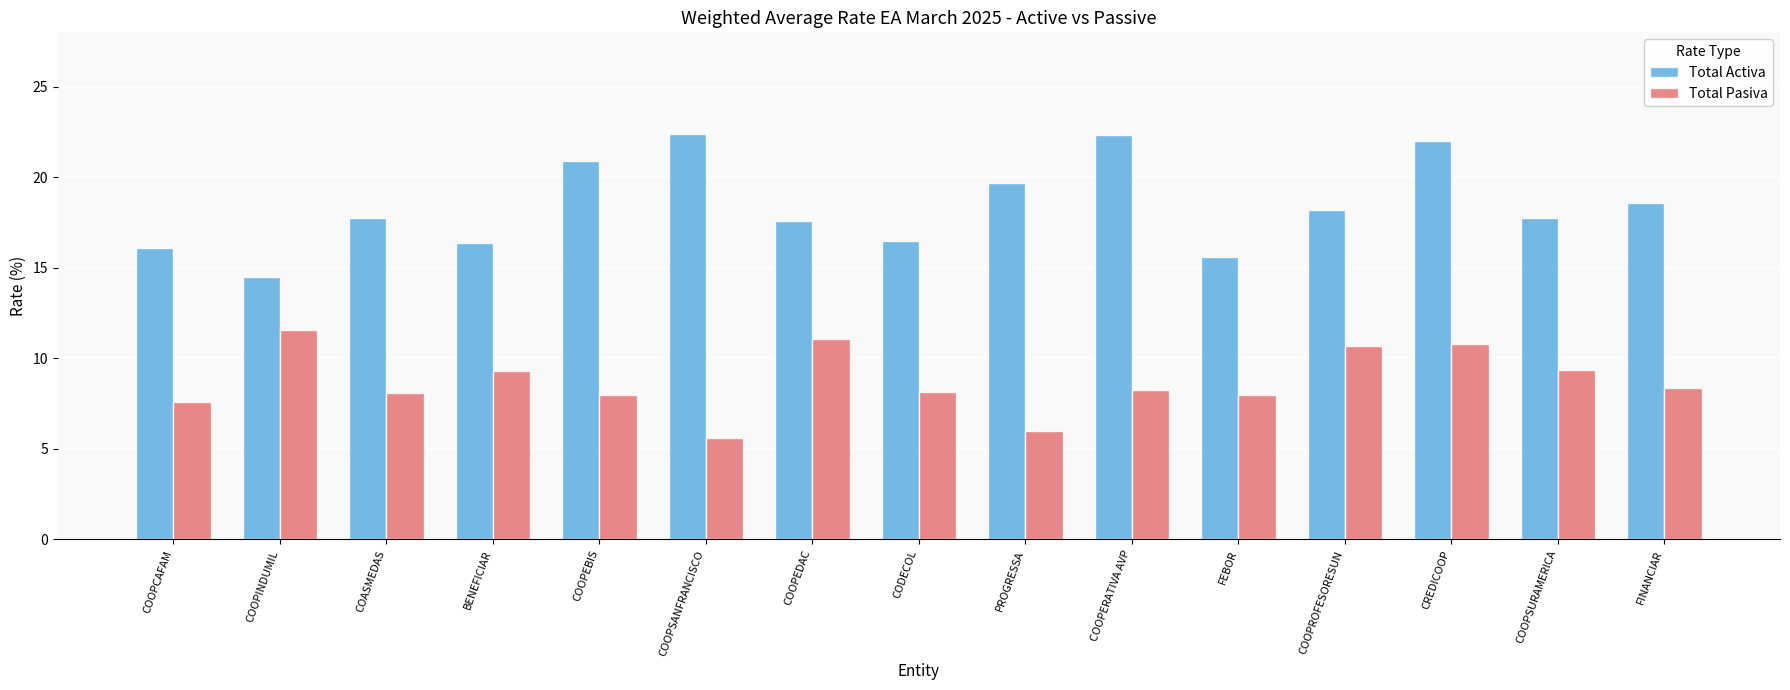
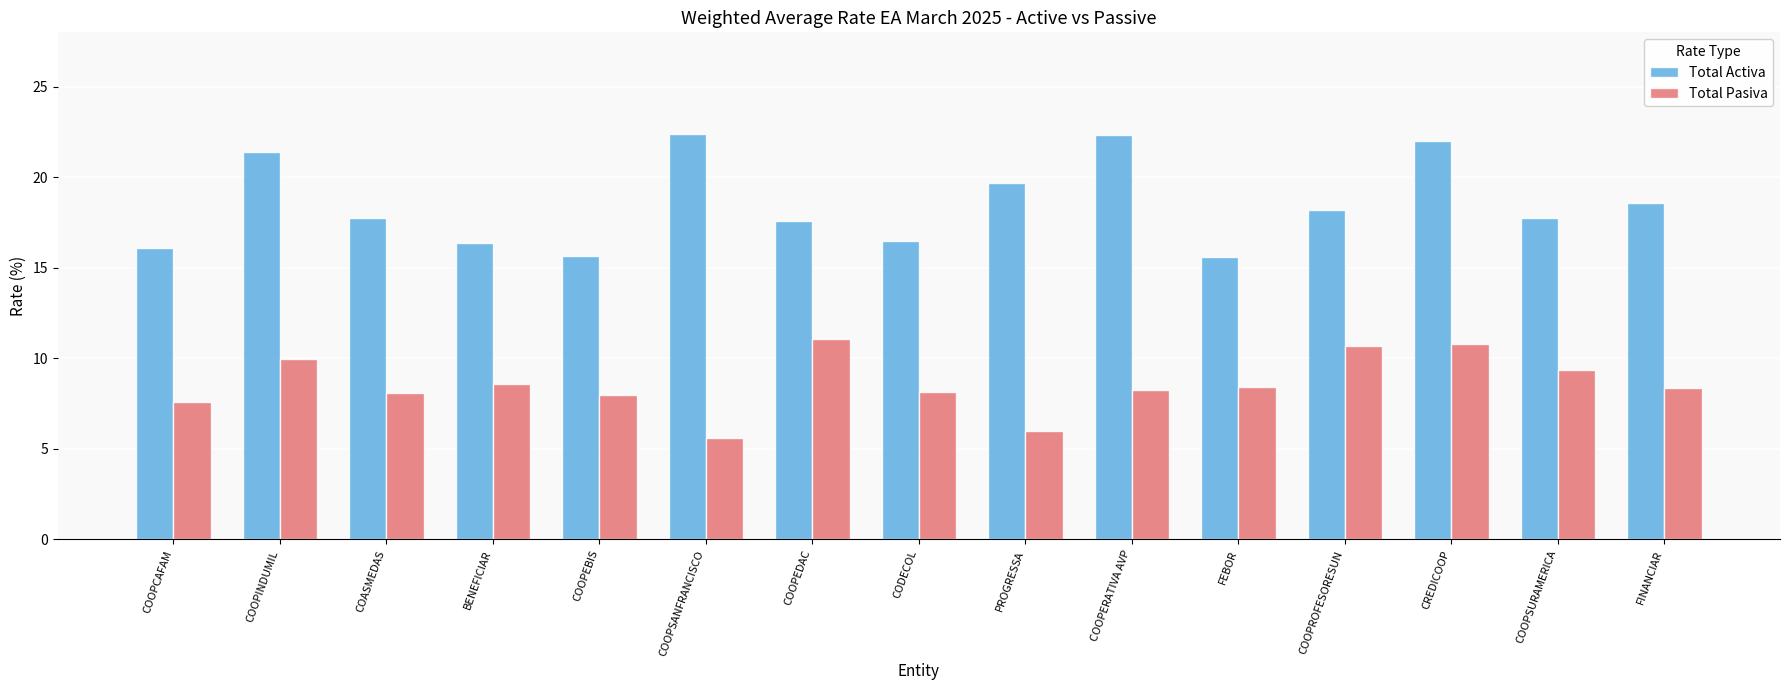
Total Activa, COOPINDUMIL: 14.5 -> 21.4
Total Pasiva, COOPINDUMIL: 11.6 -> 10.0
Total Pasiva, BENEFICIAR: 9.3 -> 8.6
Total Activa, COOPEBIS: 20.9 -> 15.6
Total Pasiva, FEBOR: 8.0 -> 8.4
